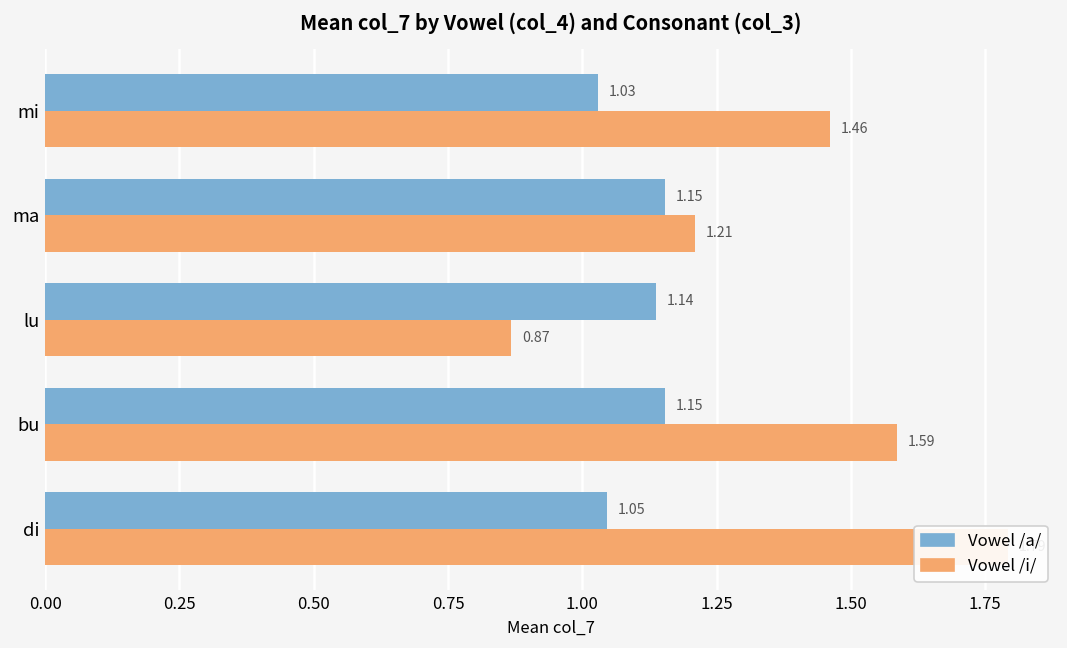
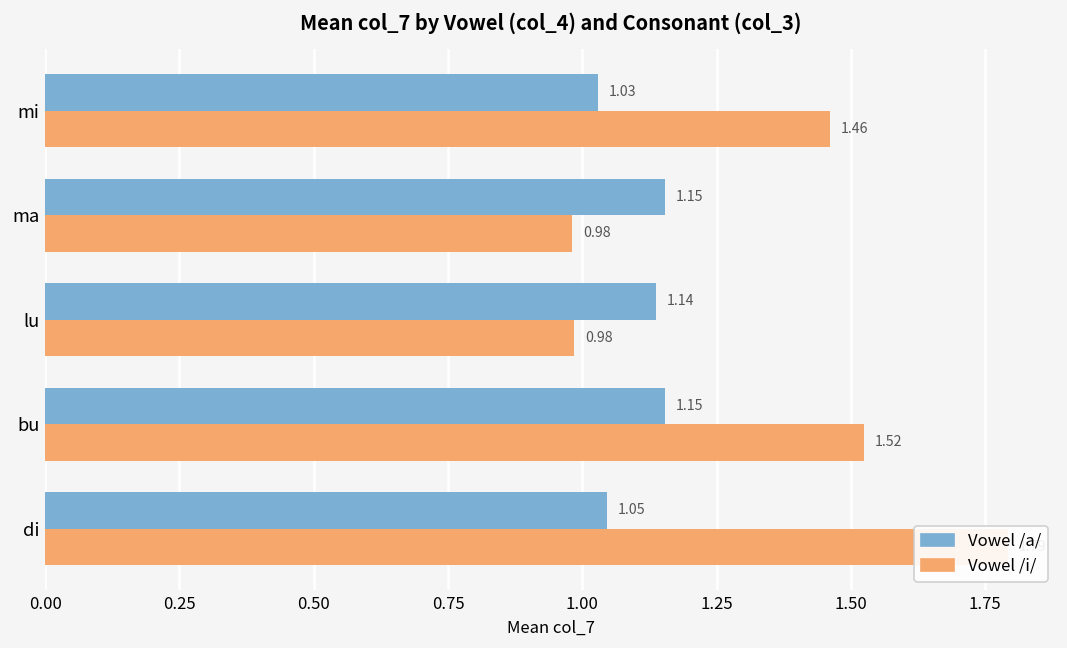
Vowel /i/, ma: 1.21 -> 0.98
Vowel /i/, lu: 0.87 -> 0.98
Vowel /i/, bu: 1.59 -> 1.52
